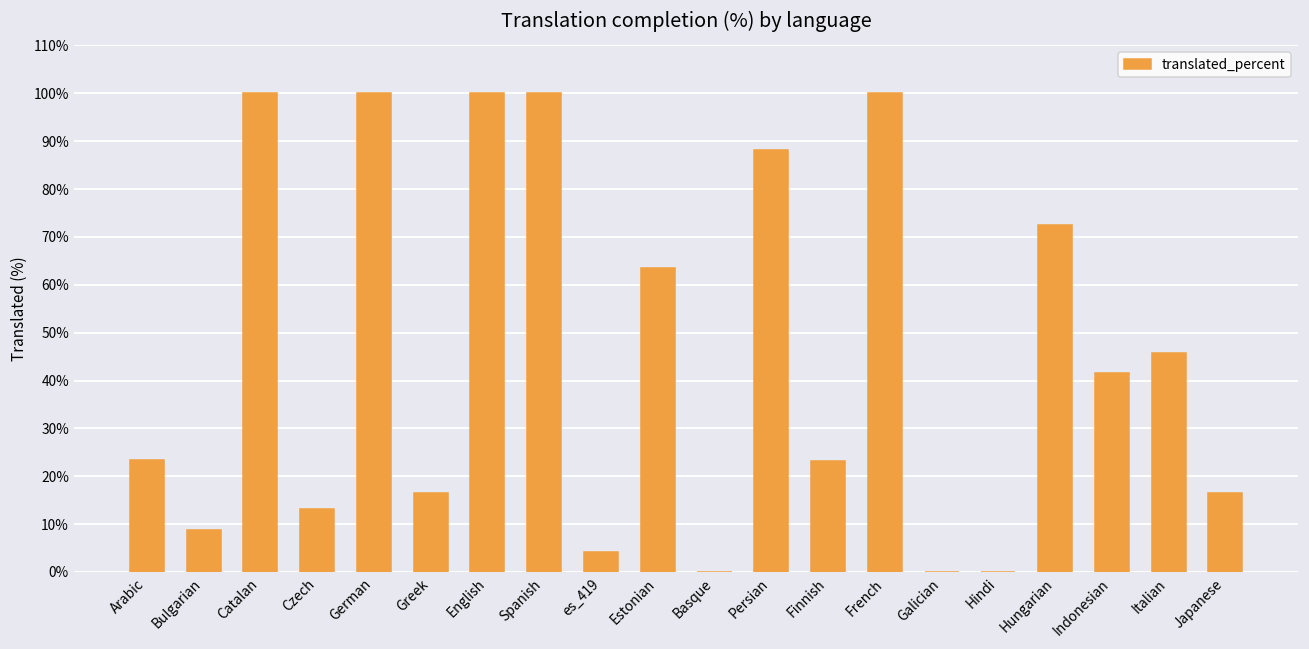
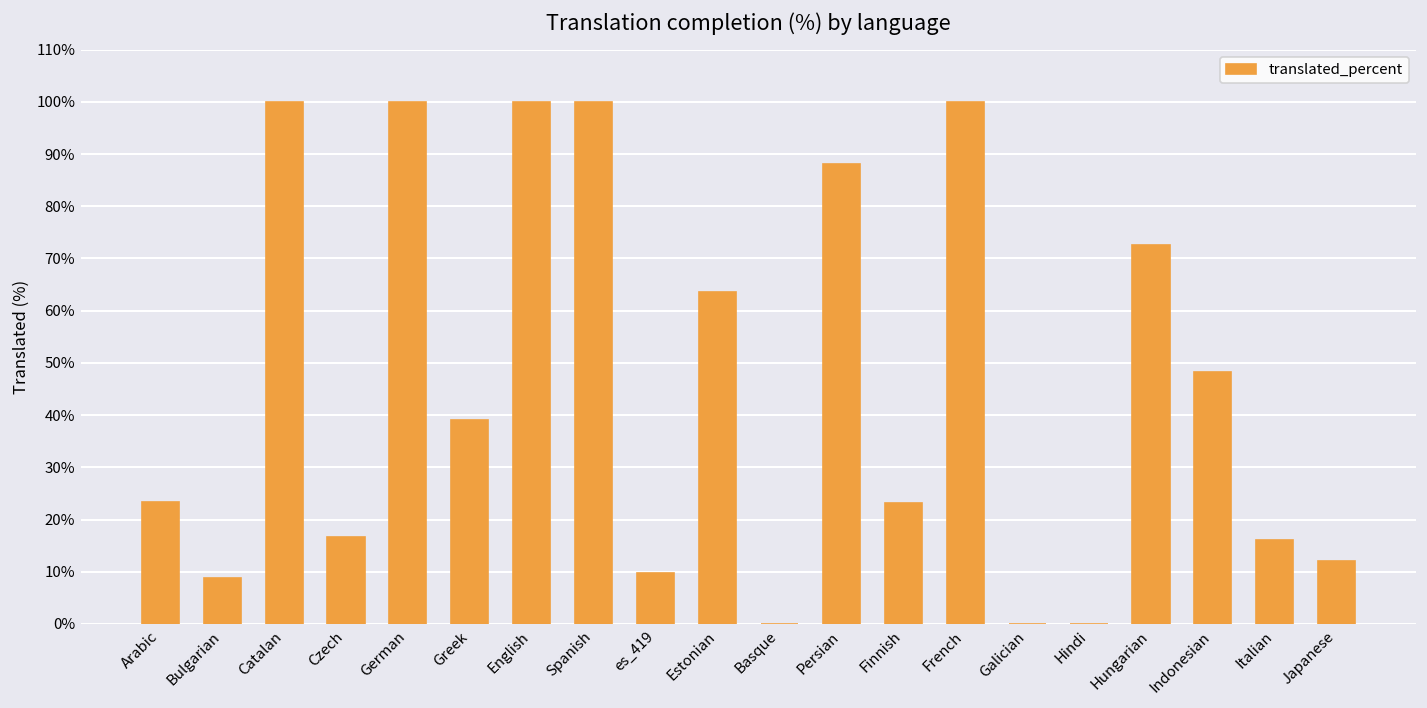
Czech: 13% -> 17%
Greek: 17% -> 39%
es_419: 4% -> 10%
Indonesian: 42% -> 48%
Italian: 46% -> 16%
Japanese: 17% -> 12%
